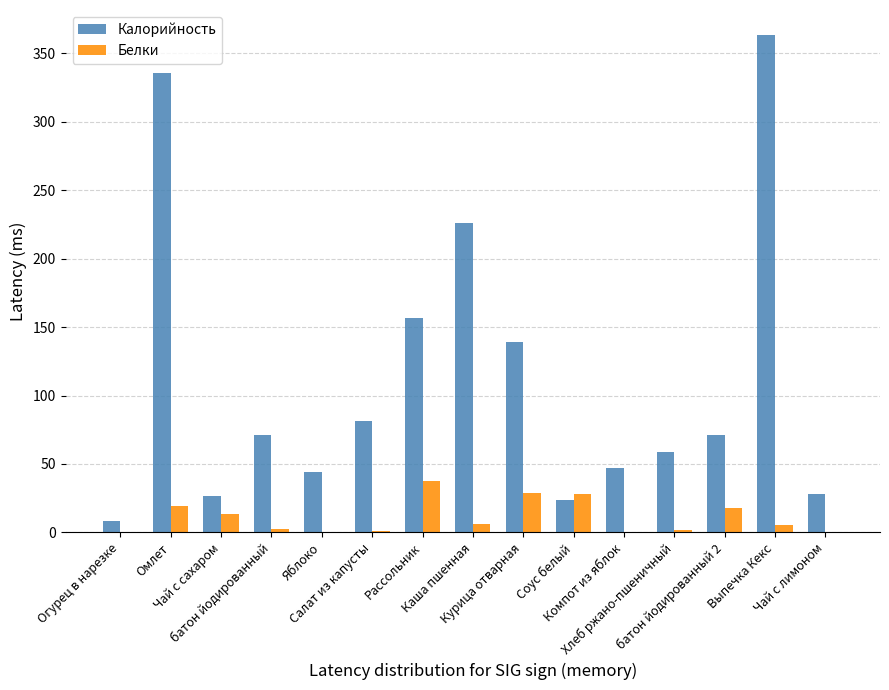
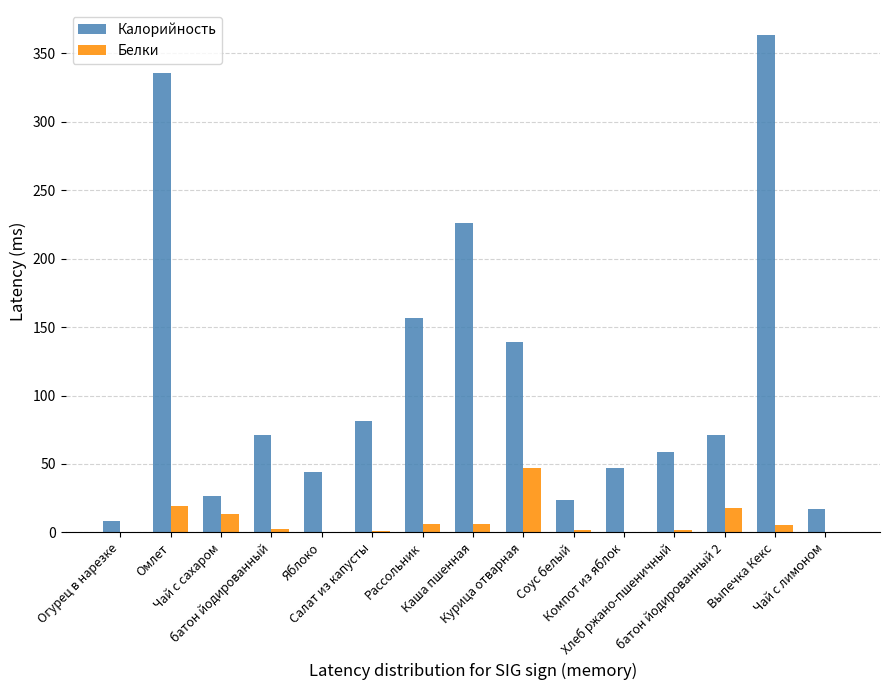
Белки, Рассольник: 38 -> 6
Белки, Курица отварная: 29 -> 47
Белки, Соус белый: 28 -> 1
Калорийность, Чай с лимоном: 28 -> 17
